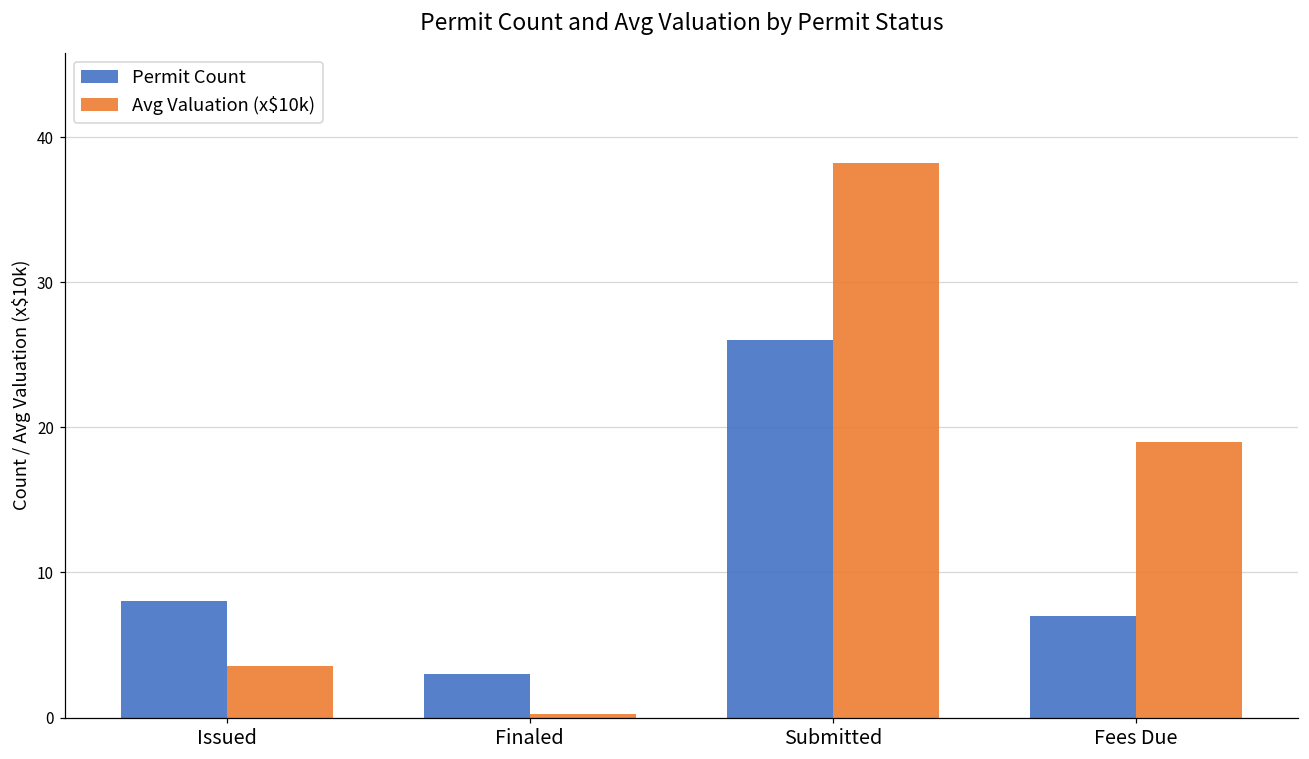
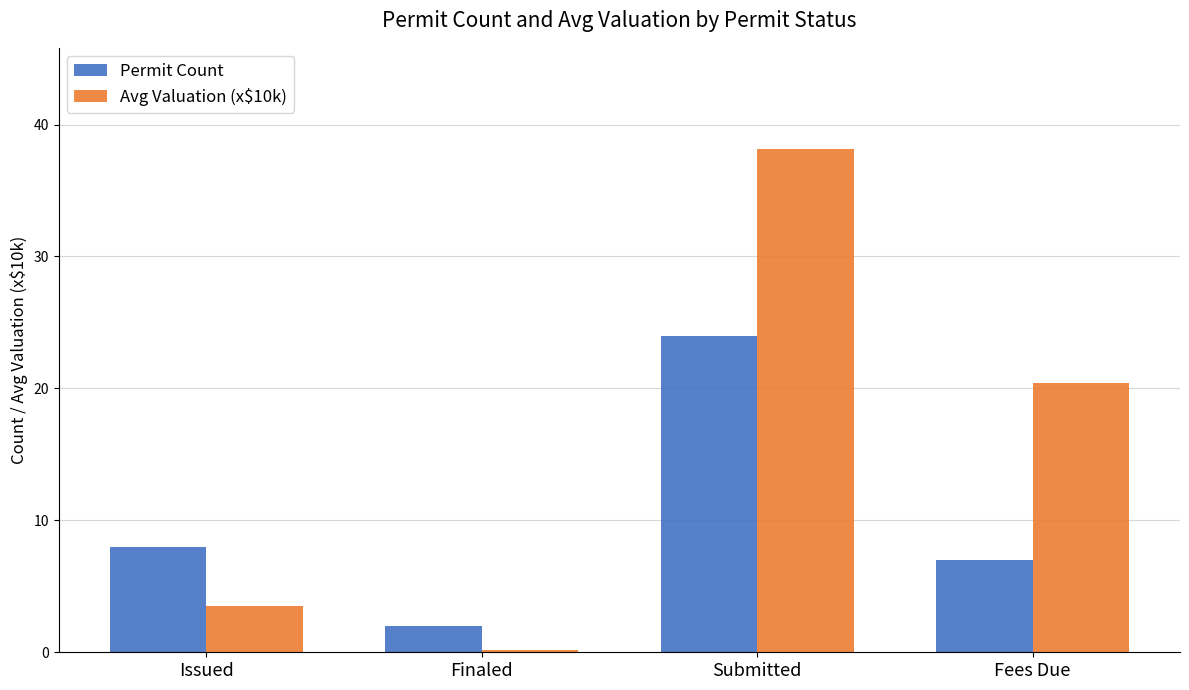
Permit Count, Finaled: 3 -> 2
Permit Count, Submitted: 26 -> 24
Avg Valuation (x$10k), Fees Due: 19.0 -> 20.4
